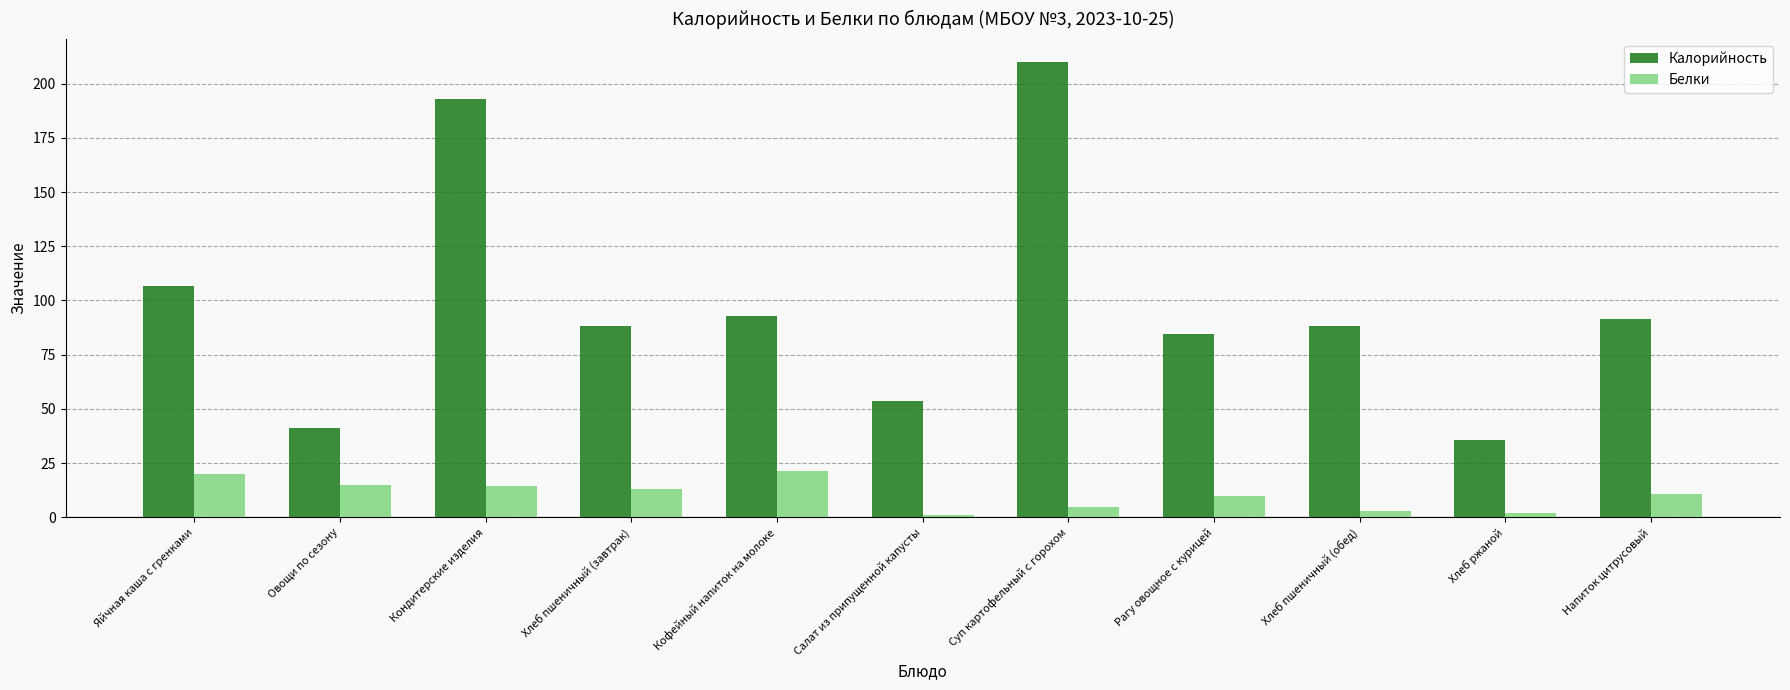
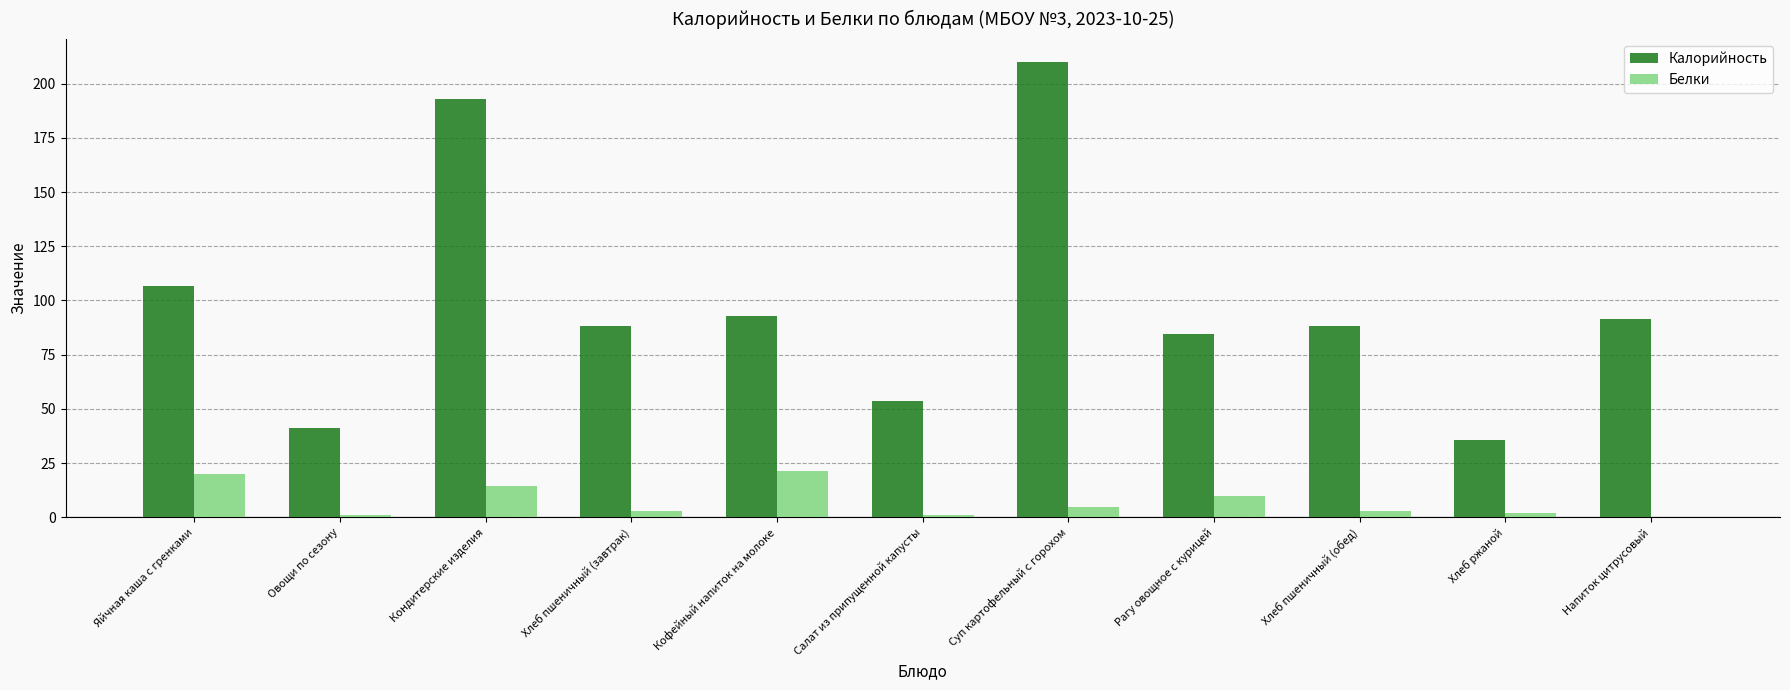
Белки, Овощи по сезону: 15 -> 1
Белки, Хлеб пшеничный (завтрак): 13 -> 3
Белки, Напиток цитрусовый: 11 -> 0
